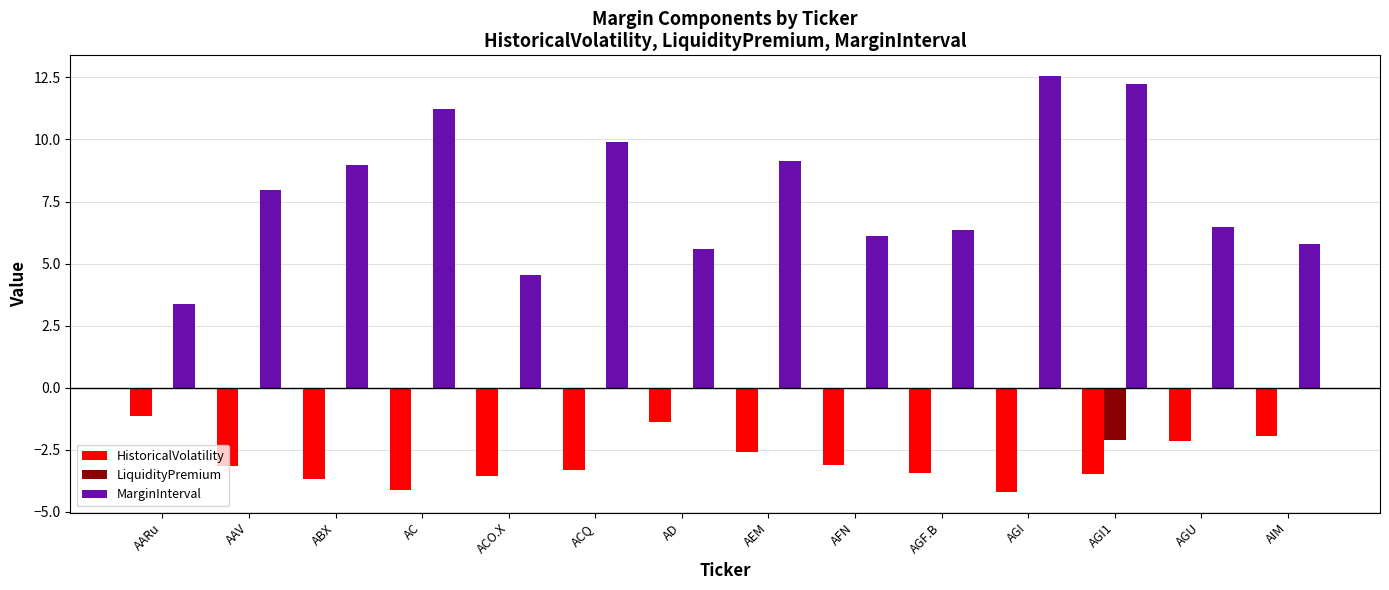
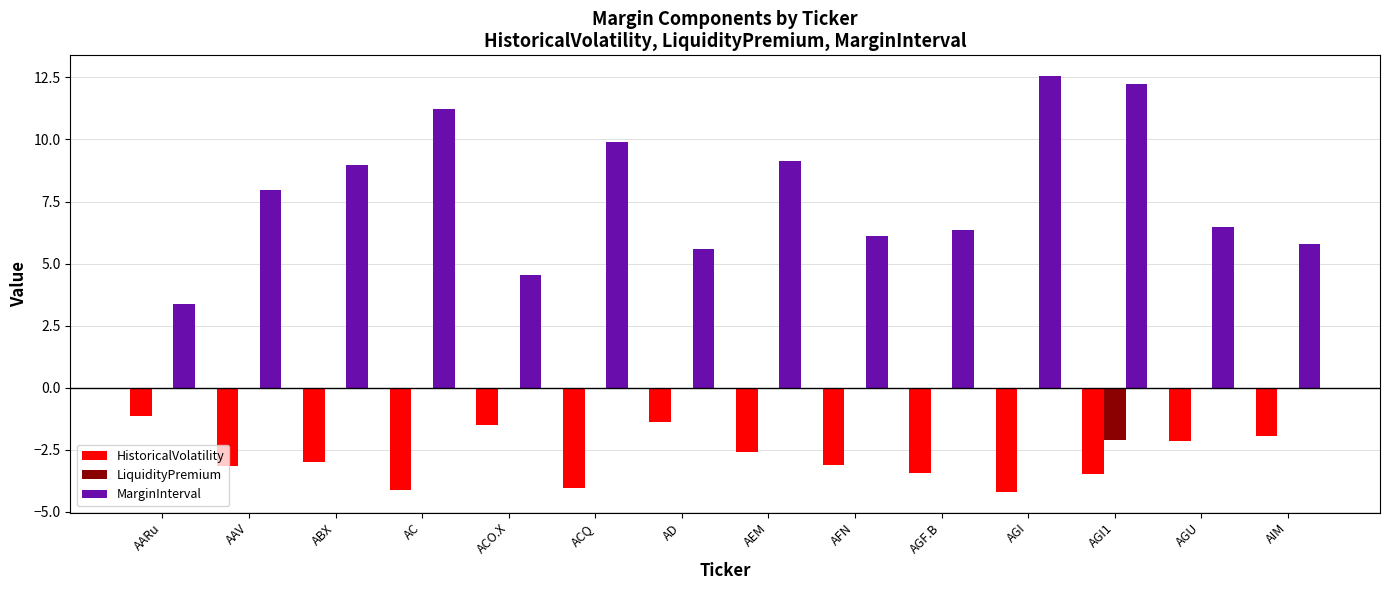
HistoricalVolatility, ABX: -3.7 -> -3.0
HistoricalVolatility, ACO.X: -3.5 -> -1.5
HistoricalVolatility, ACQ: -3.3 -> -4.0
